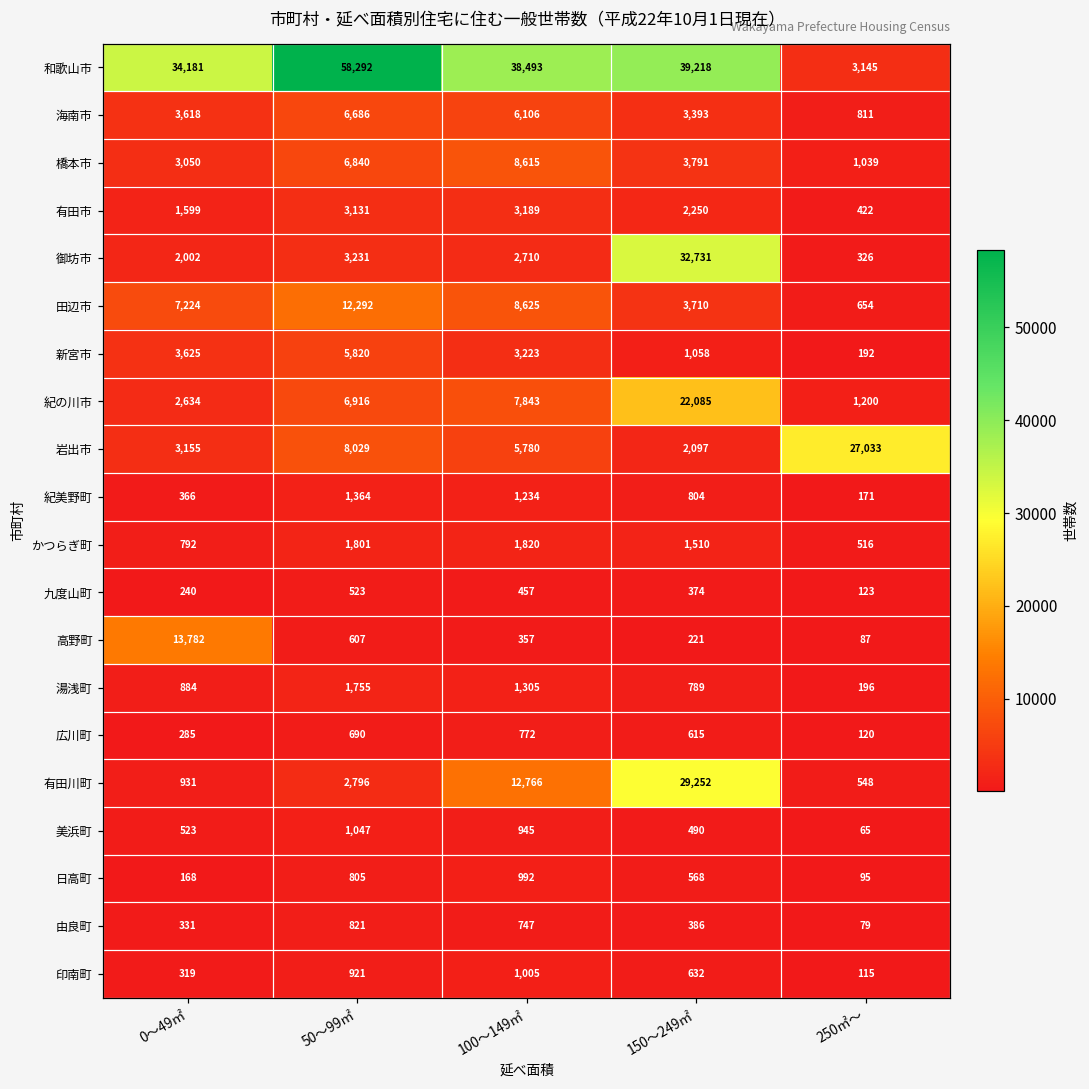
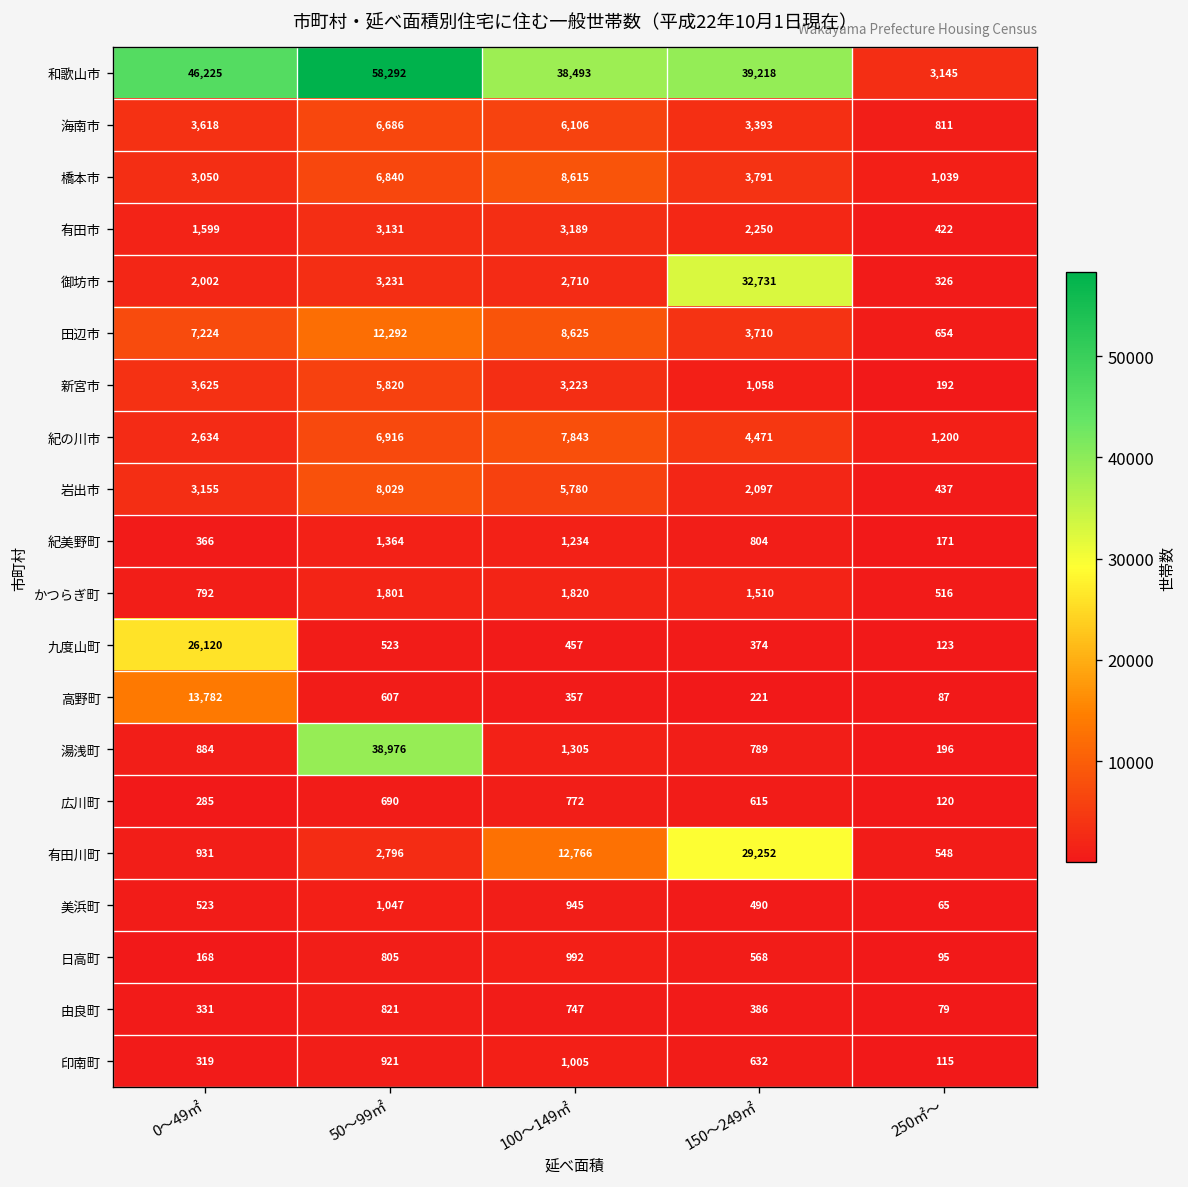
和歌山市, 0～49㎡: 34,181 -> 46,225
紀の川市, 150～249㎡: 22,085 -> 4,471
岩出市, 250㎡～: 27,033 -> 437
九度山町, 0～49㎡: 240 -> 26,120
湯浅町, 50～99㎡: 1,755 -> 38,976
